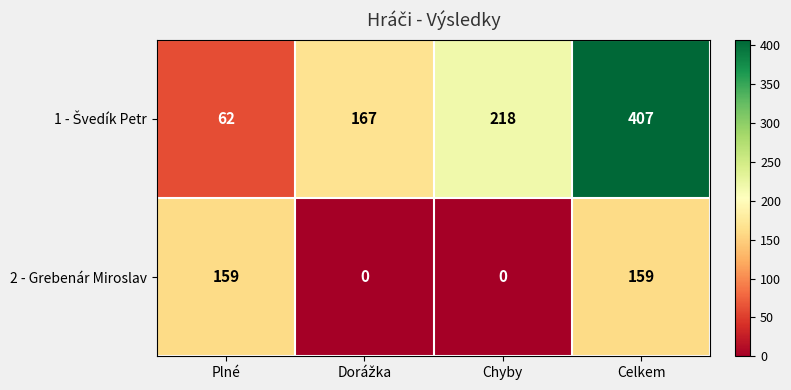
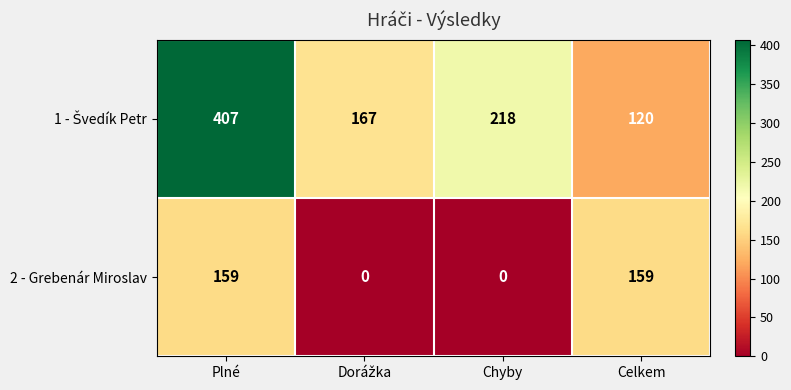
1 - Švedík Petr, Plné: 62 -> 407
1 - Švedík Petr, Celkem: 407 -> 120
